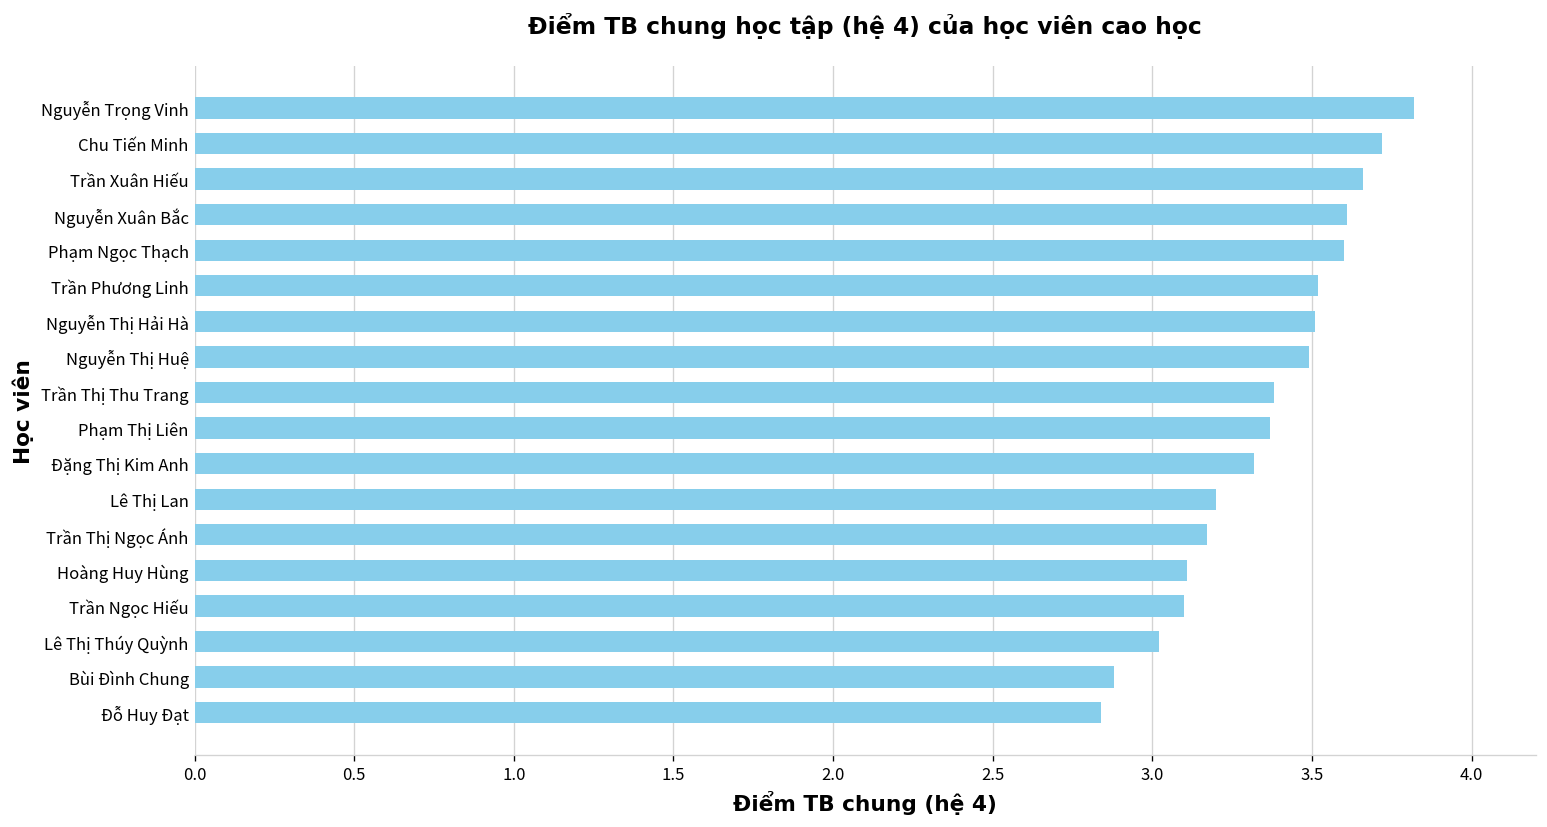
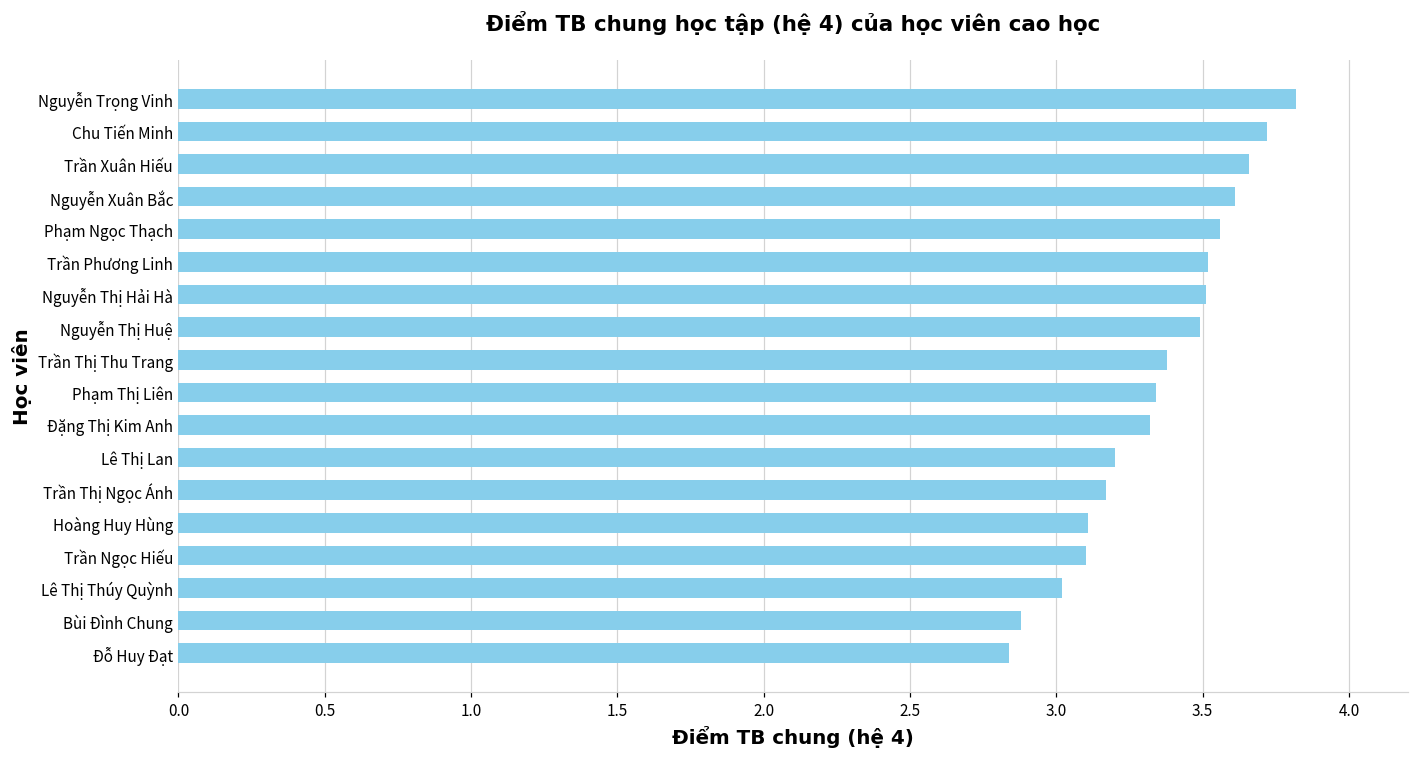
Phạm Ngọc Thạch: 3.60 -> 3.56
Phạm Thị Liên: 3.37 -> 3.34
